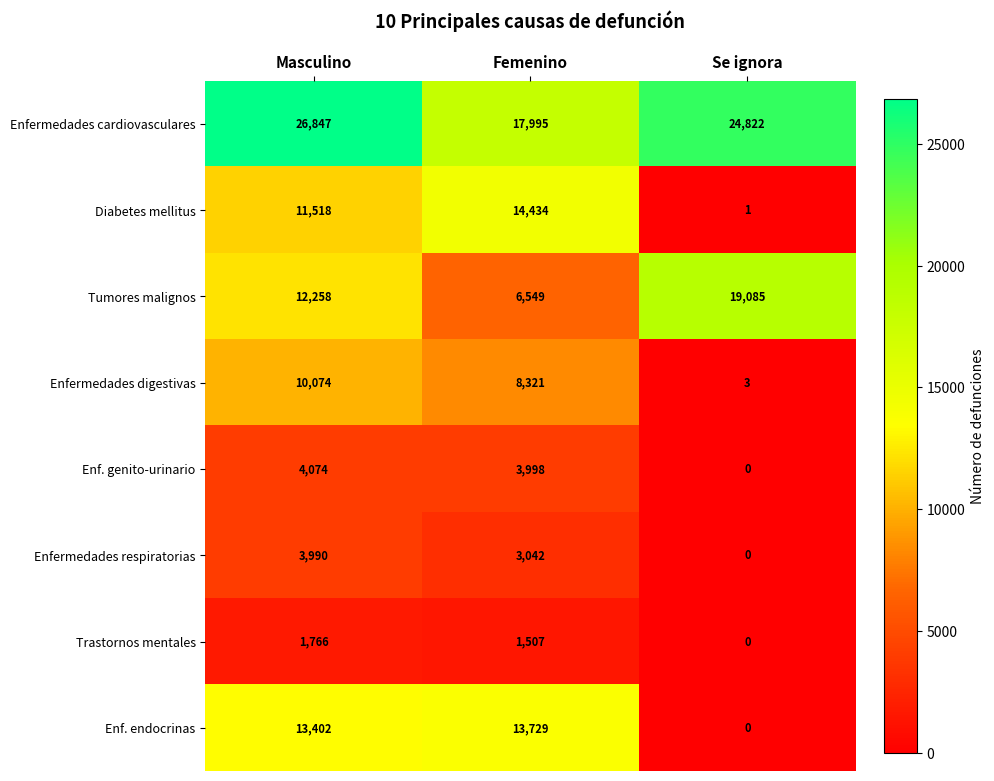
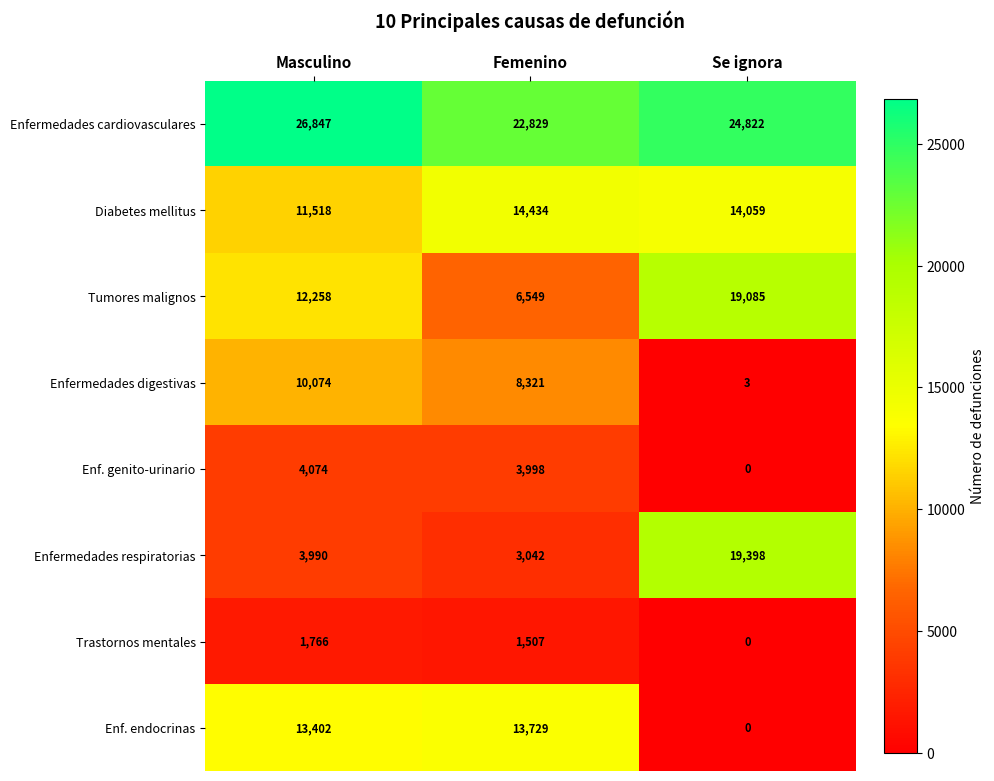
Enfermedades cardiovasculares, Femenino: 17,995 -> 22,829
Diabetes mellitus, Se ignora: 1 -> 14,059
Enfermedades respiratorias, Se ignora: 0 -> 19,398
